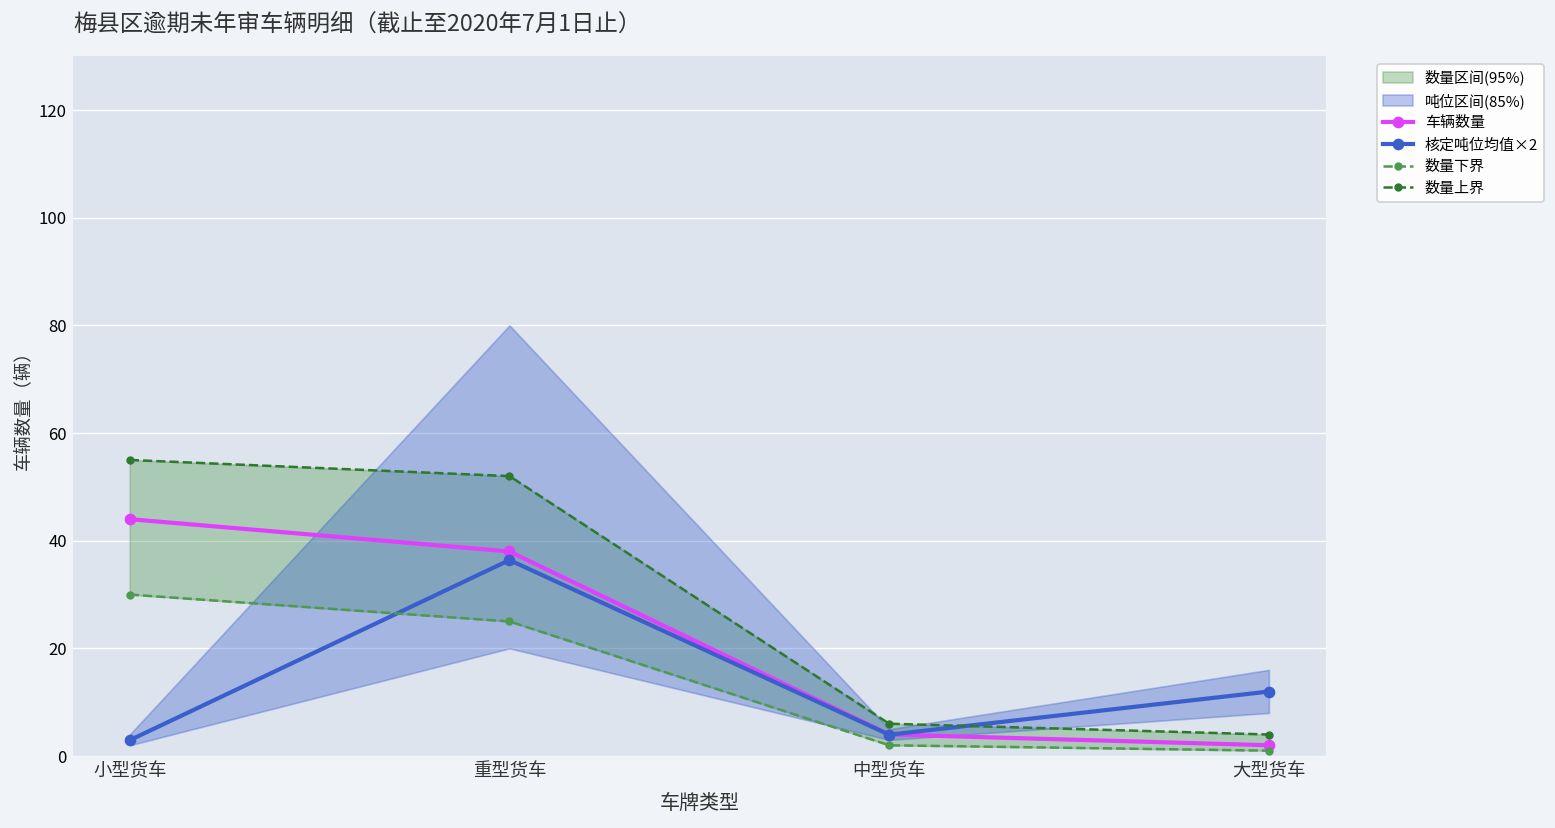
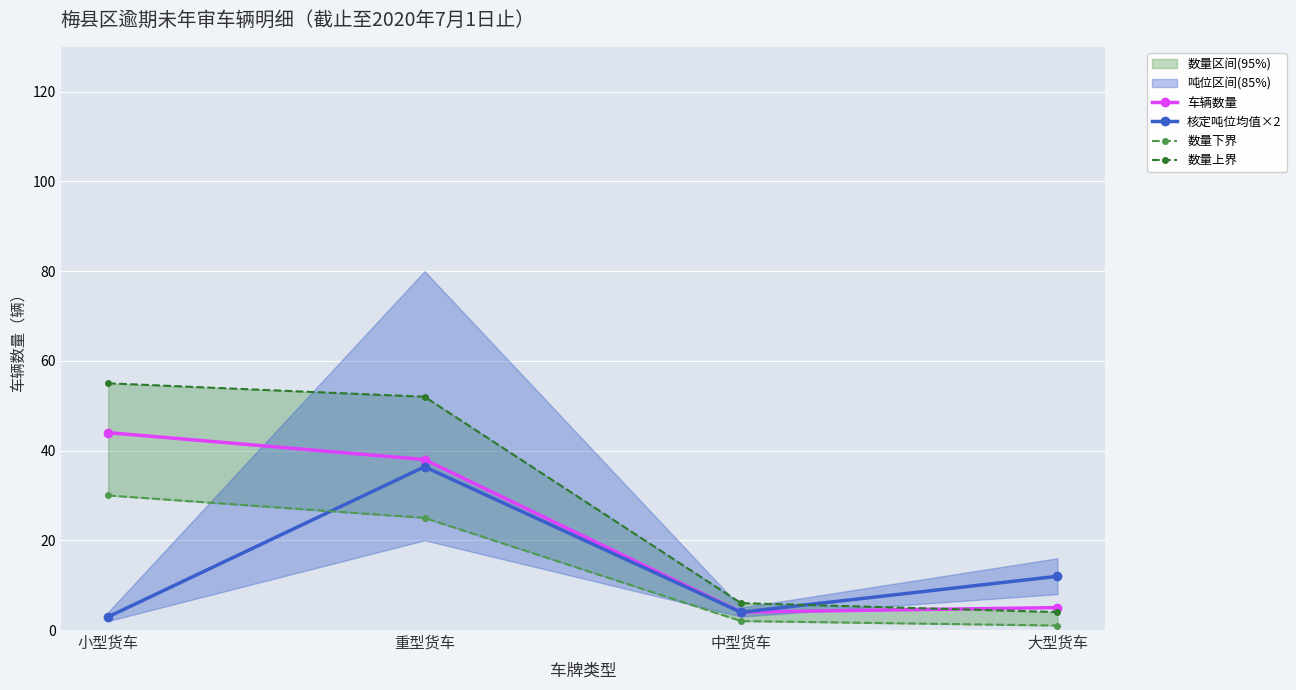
车辆数量, 大型货车: 2 -> 5
